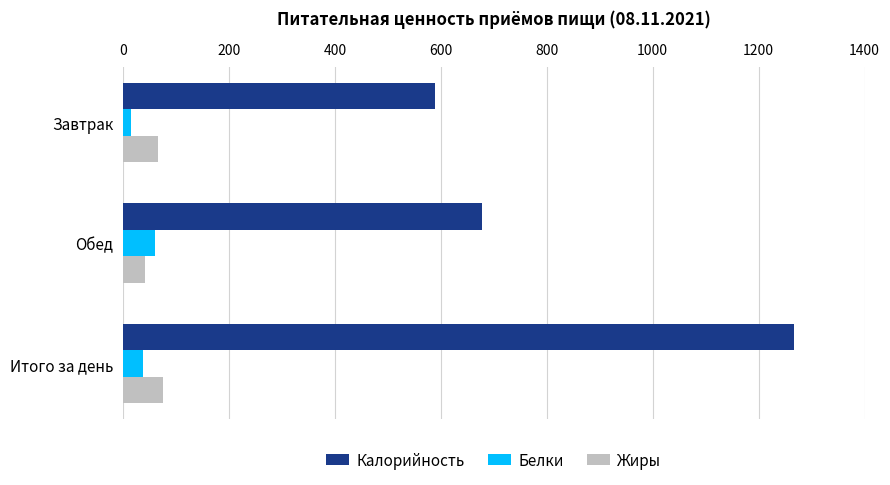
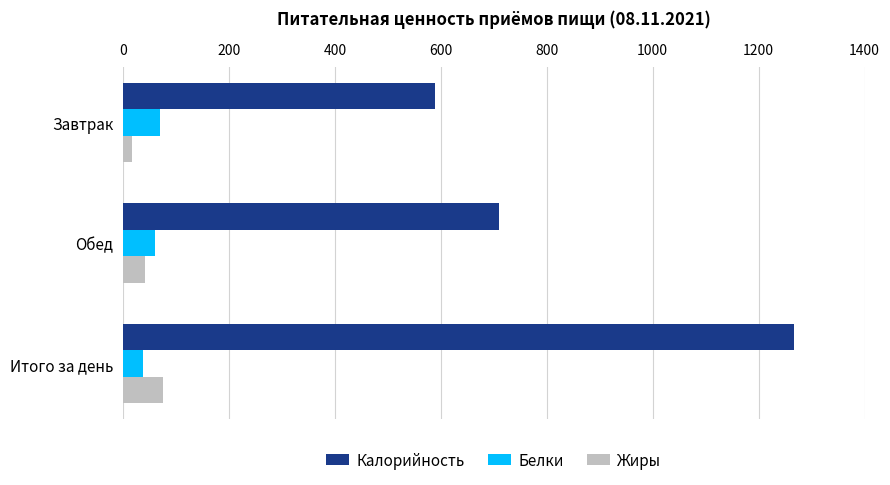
Белки, Завтрак: 10 -> 70
Жиры, Завтрак: 70 -> 20
Калорийность, Обед: 680 -> 710
